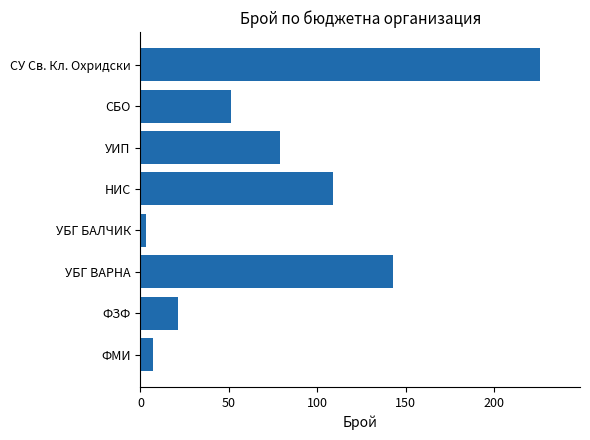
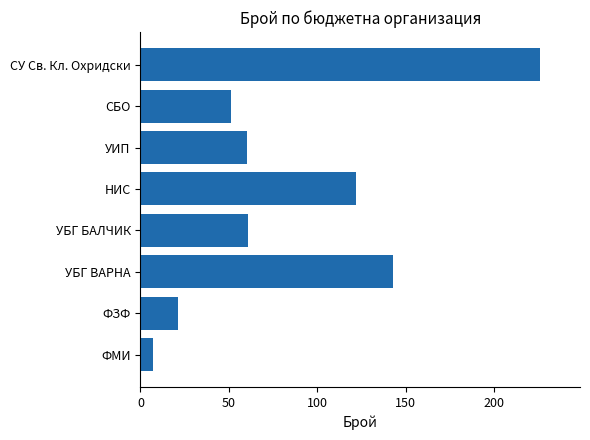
УИП: 79 -> 60
НИС: 109 -> 122
УБГ БАЛЧИК: 3 -> 61
